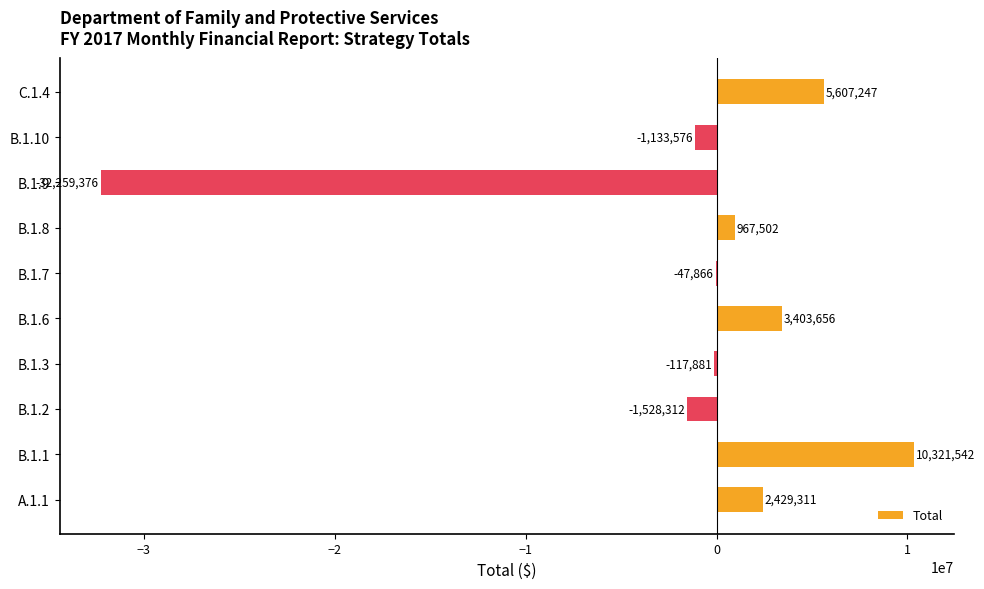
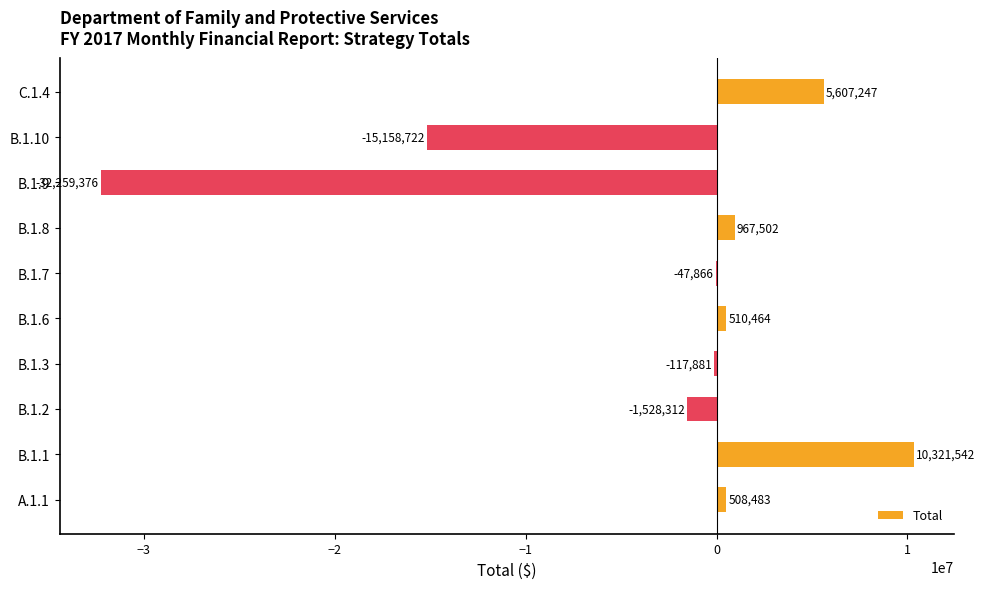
B.1.10: -1,133,576 -> -15,158,722
B.1.6: 3,403,656 -> 510,464
A.1.1: 2,429,311 -> 508,483
